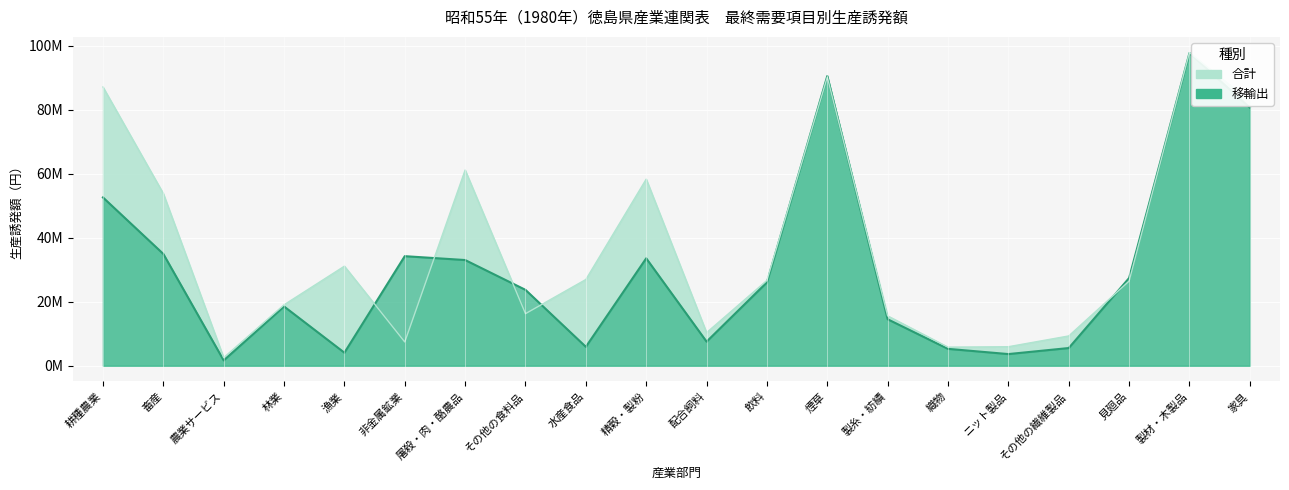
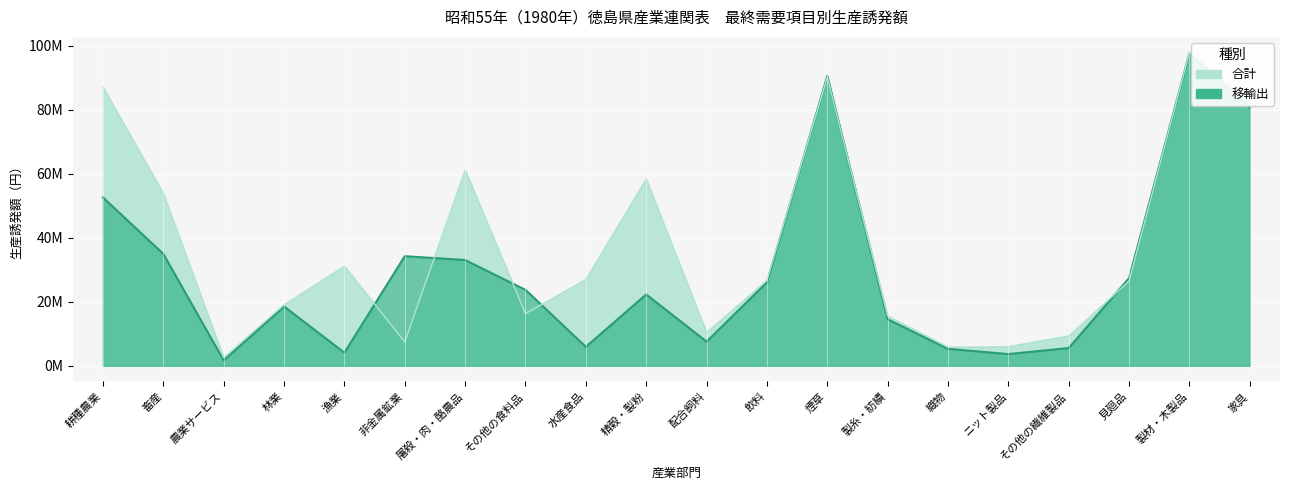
移輸出, 精穀・製粉: 34000000 -> 22000000
